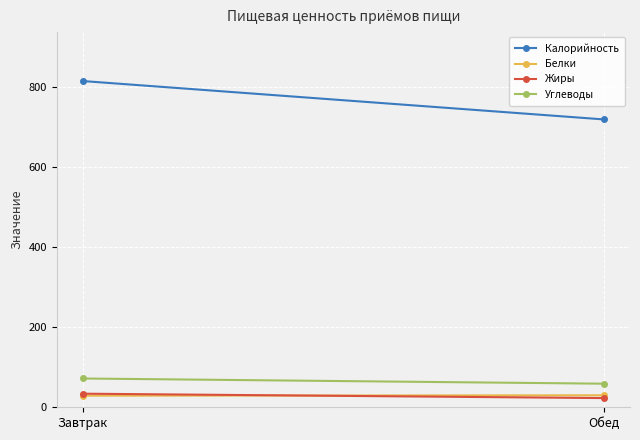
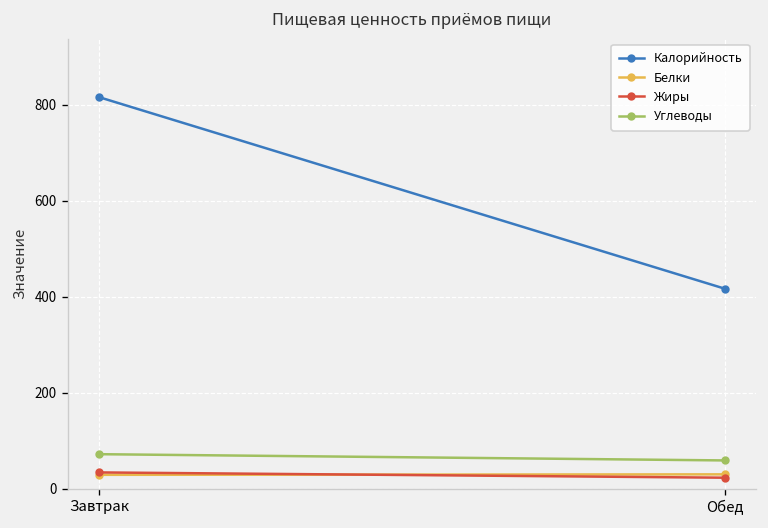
Калорийность, Обед: 720 -> 420
